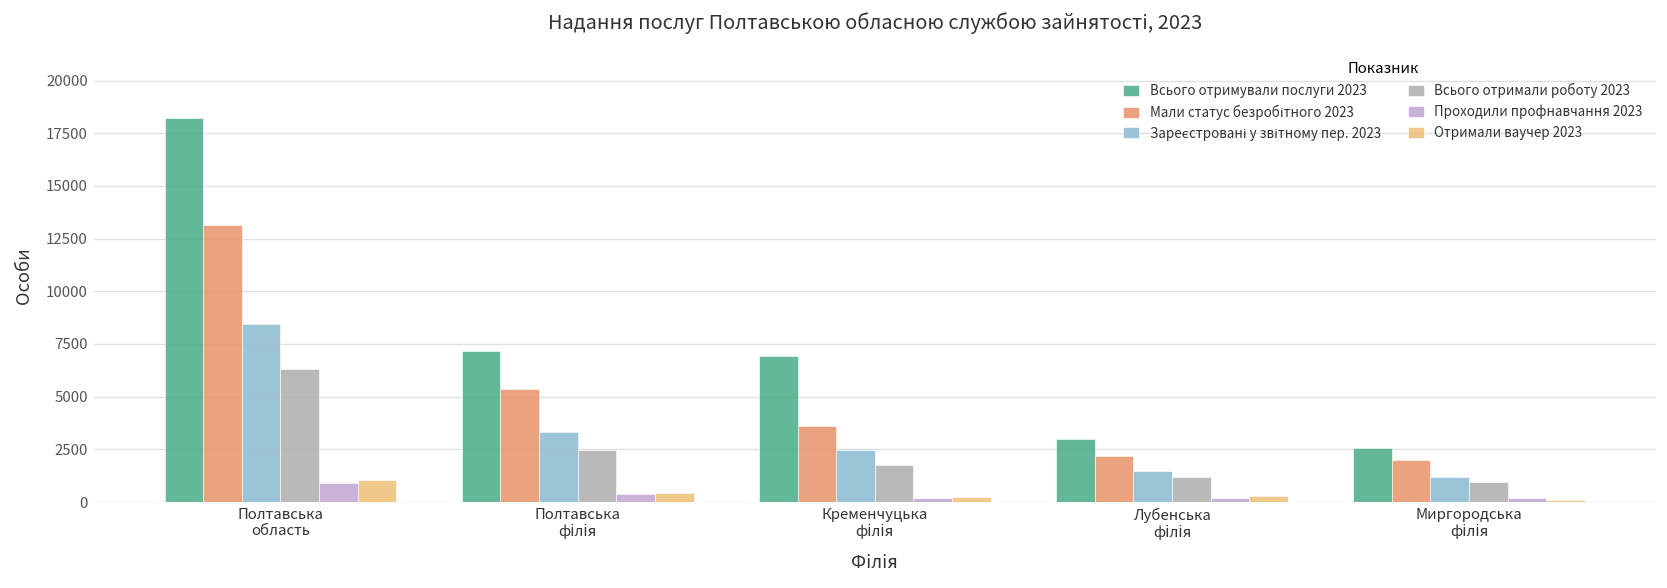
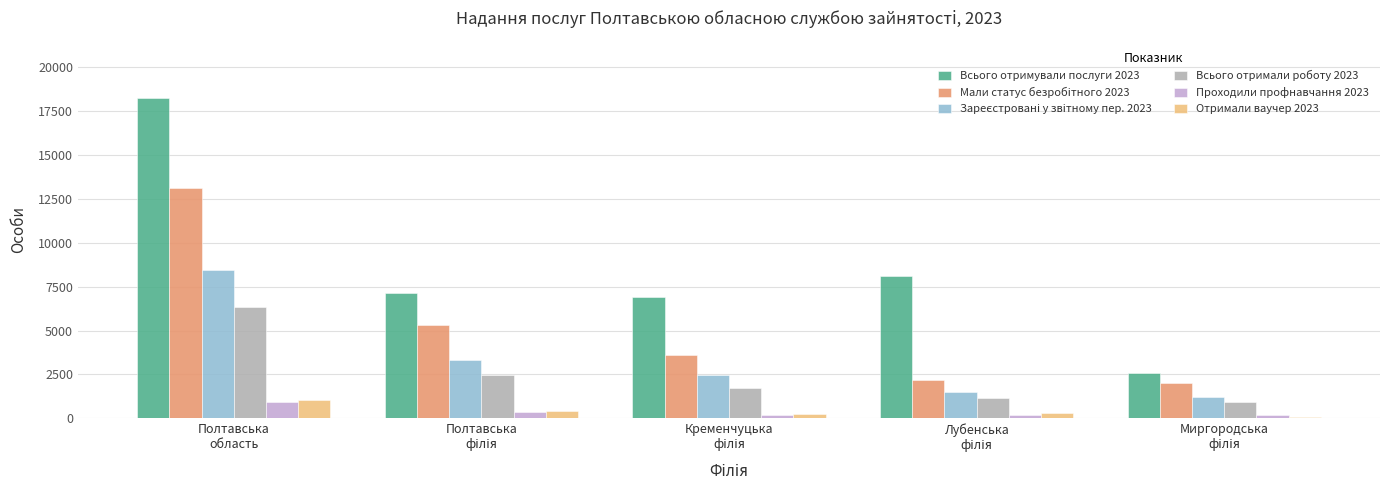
Всього отримували послуги 2023, Лубенська філія: 3000 -> 8100
